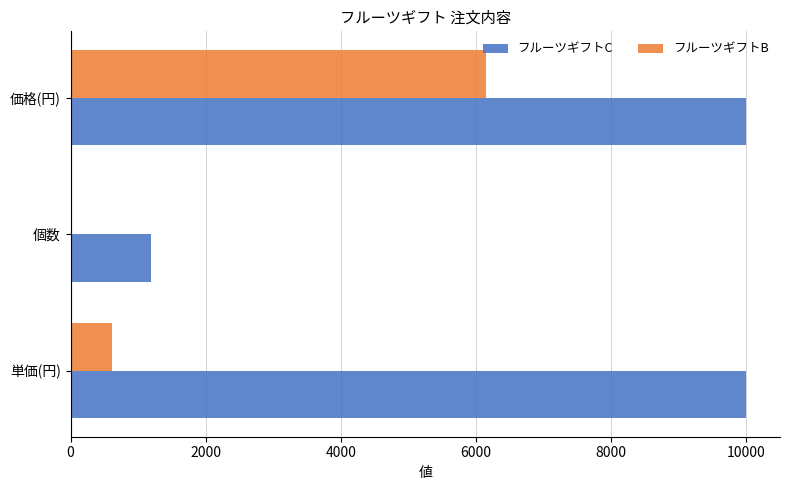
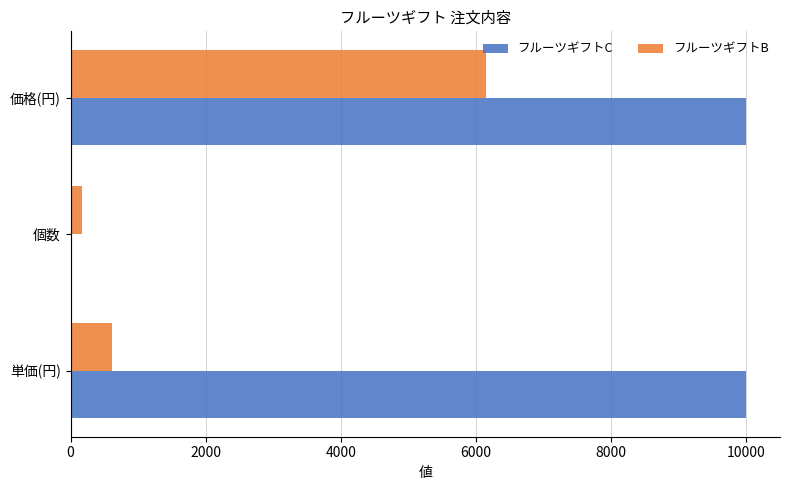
フルーツギフトB, 個数: 0 -> 200
フルーツギフトC, 個数: 1200 -> 0
